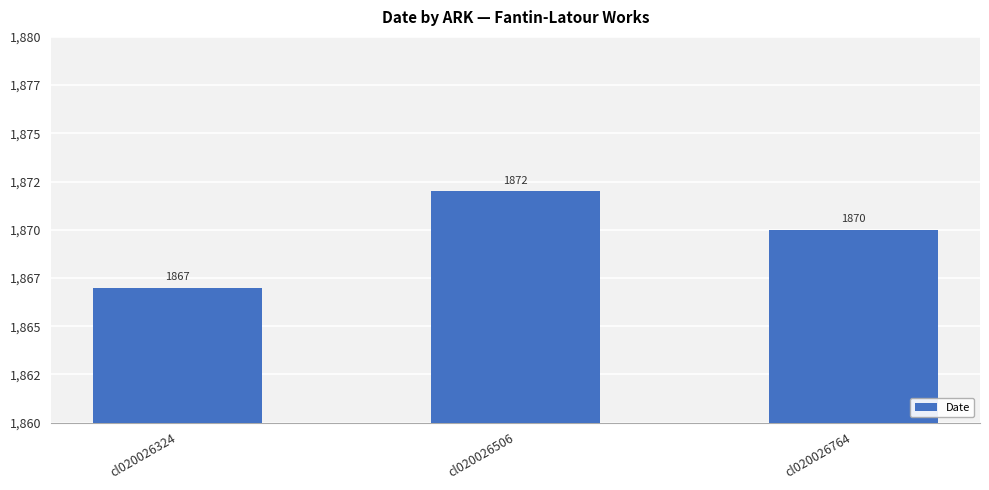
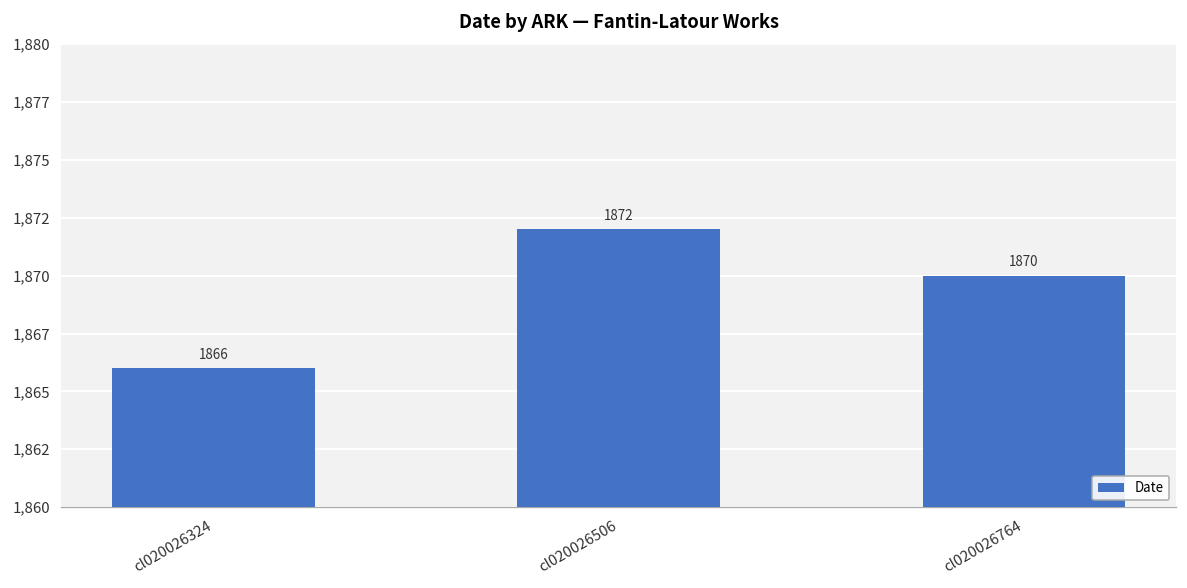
cl020026324: 1867 -> 1866
